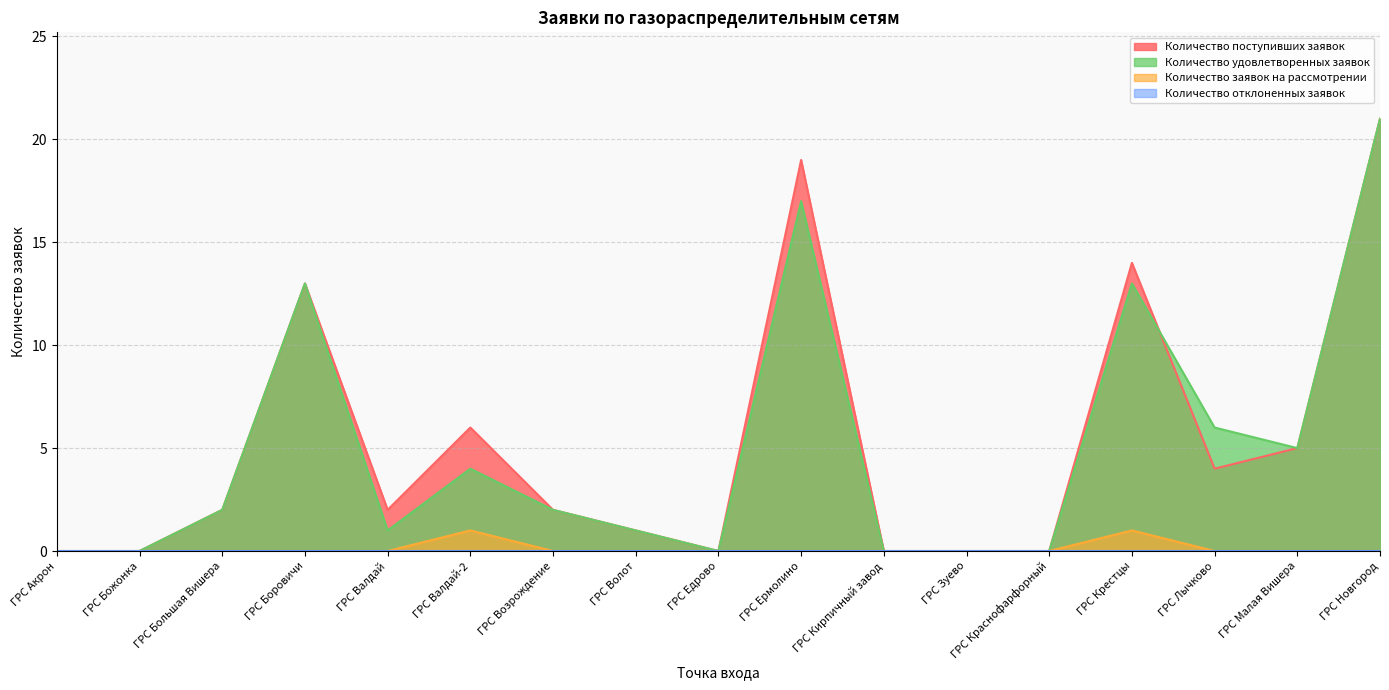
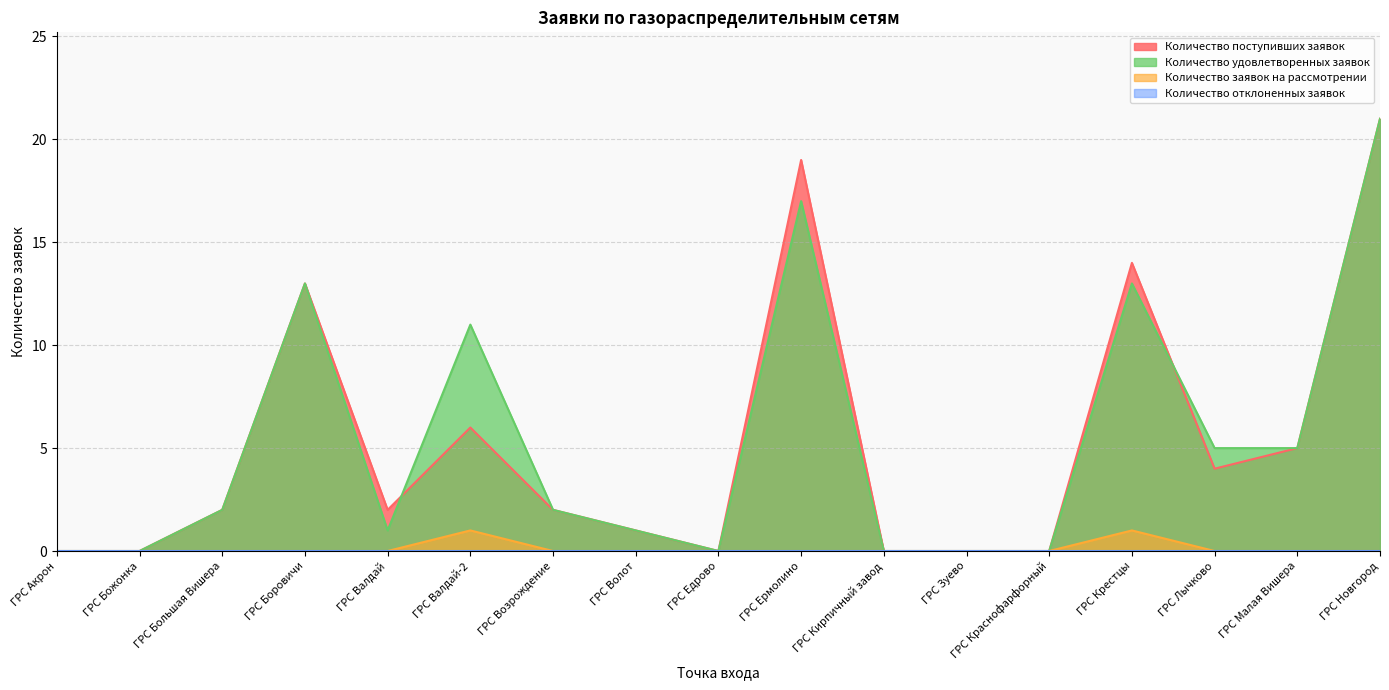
Количество удовлетворенных заявок, ГРС Валдай-2: 4 -> 11
Количество удовлетворенных заявок, ГРС Лычково: 6 -> 5
